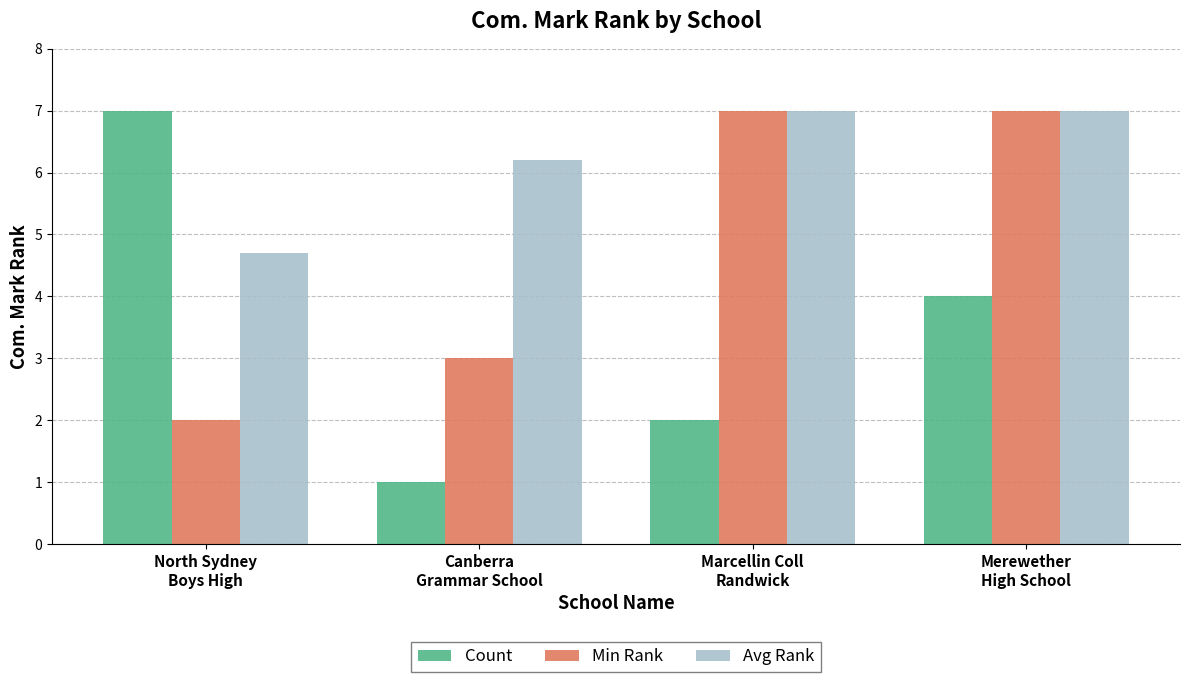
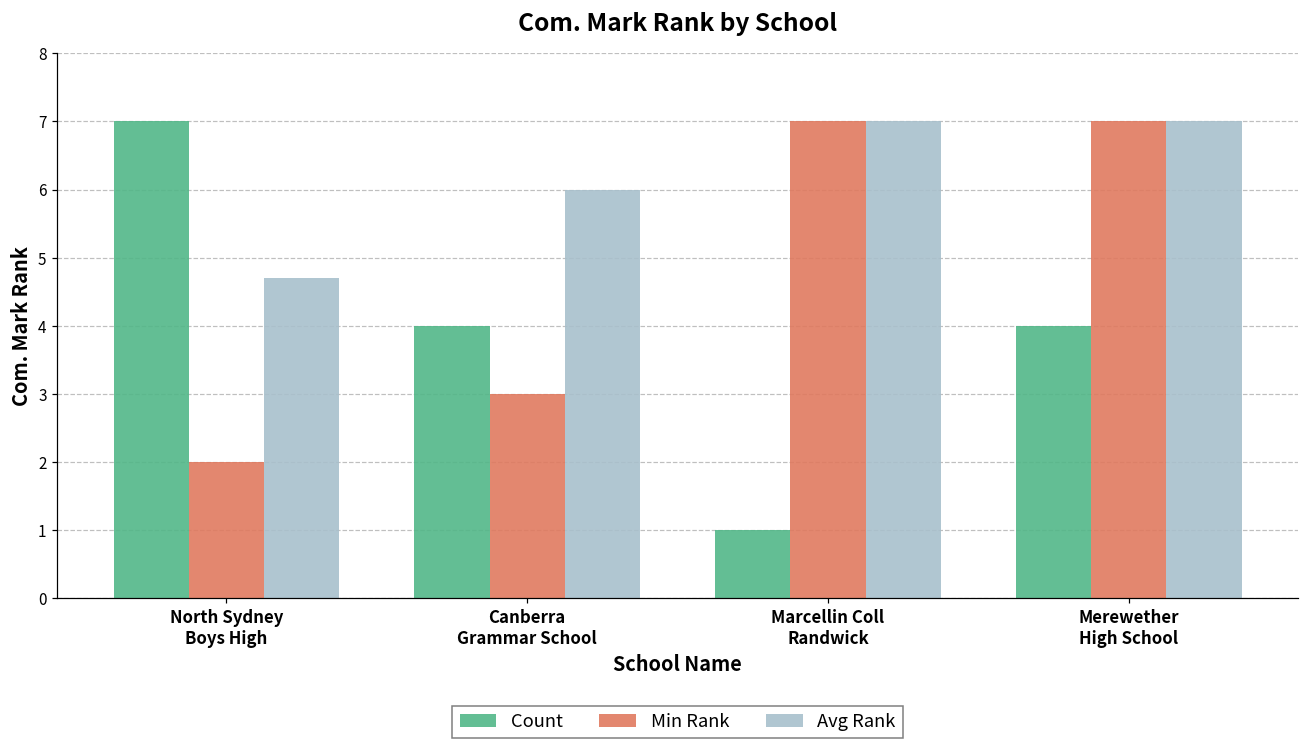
Count, Canberra Grammar School: 1 -> 4
Avg Rank, Canberra Grammar School: 6.2 -> 6.0
Count, Marcellin Coll Randwick: 2 -> 1
